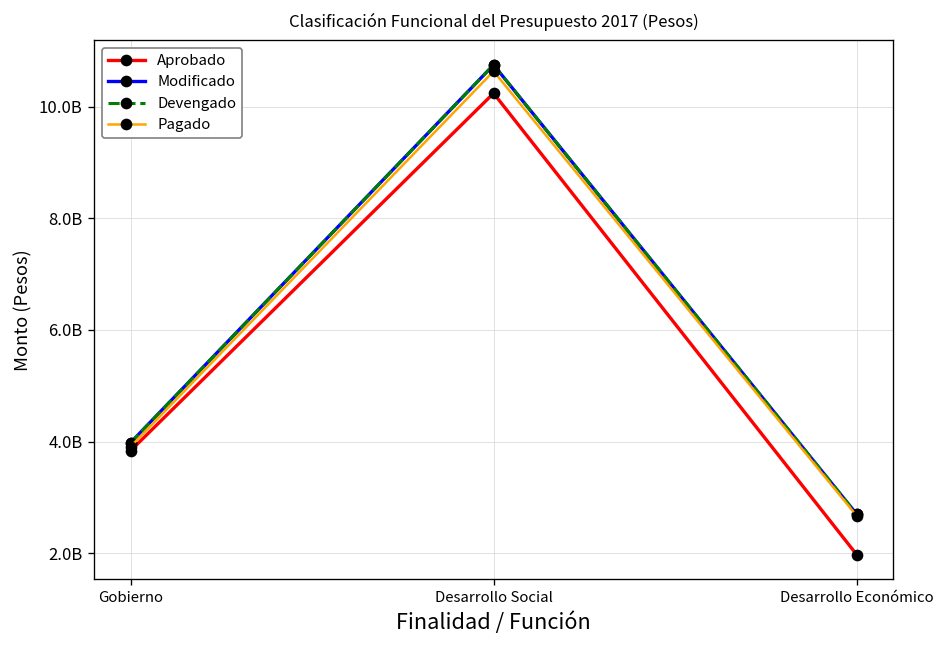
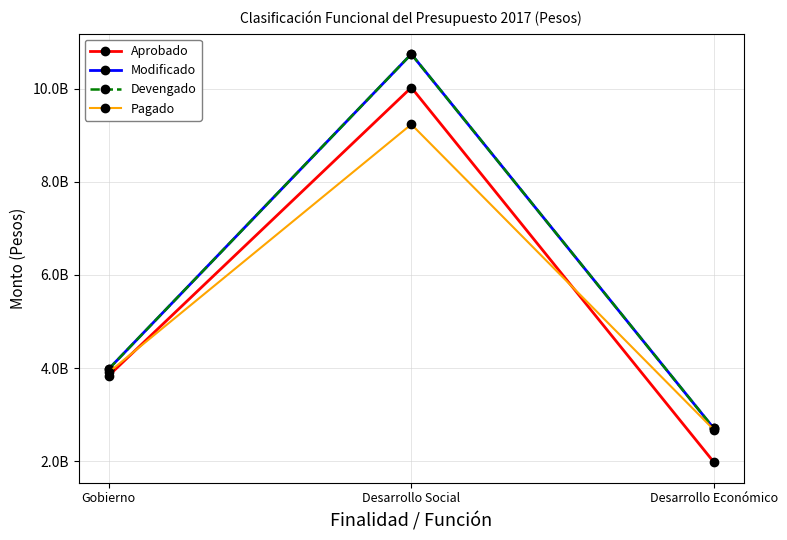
Aprobado, Desarrollo Social: 10200000000 -> 10000000000
Pagado, Desarrollo Social: 10600000000 -> 9200000000
